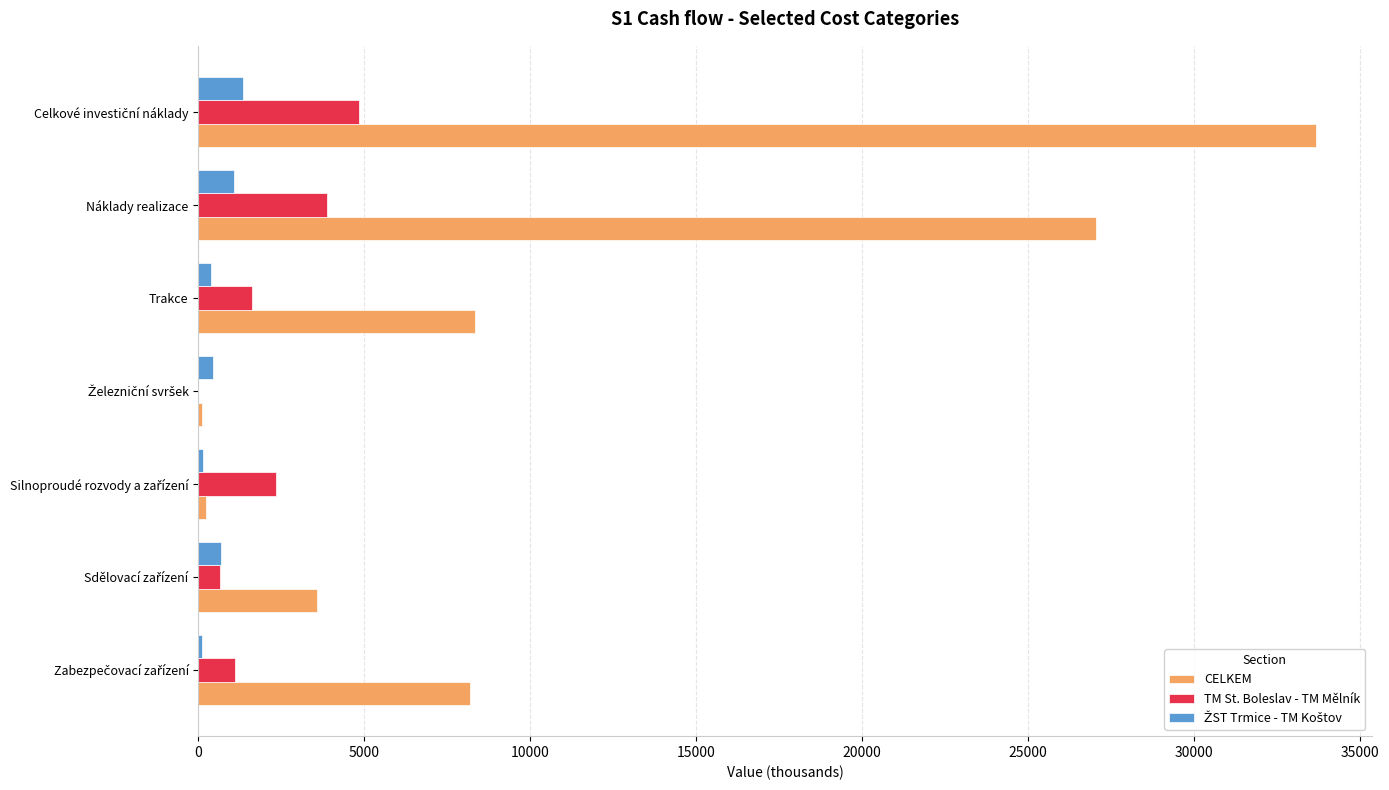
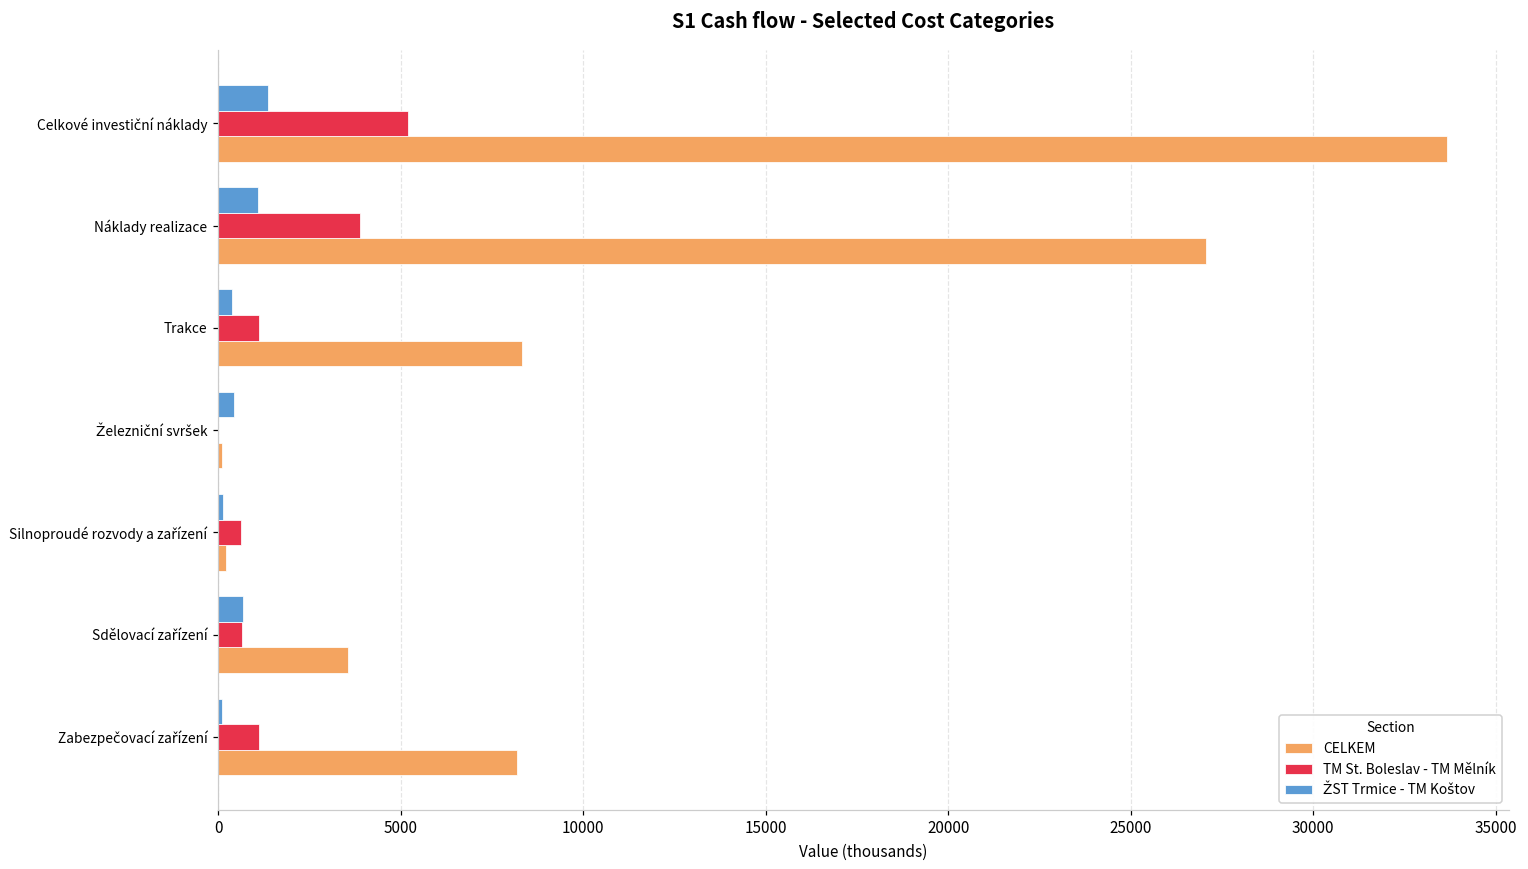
TM St. Boleslav - TM Mělník, Celkové investiční náklady: 4800 -> 5200
TM St. Boleslav - TM Mělník, Trakce: 1600 -> 1100
TM St. Boleslav - TM Mělník, Silnoproudé rozvody a zařízení: 2300 -> 600
